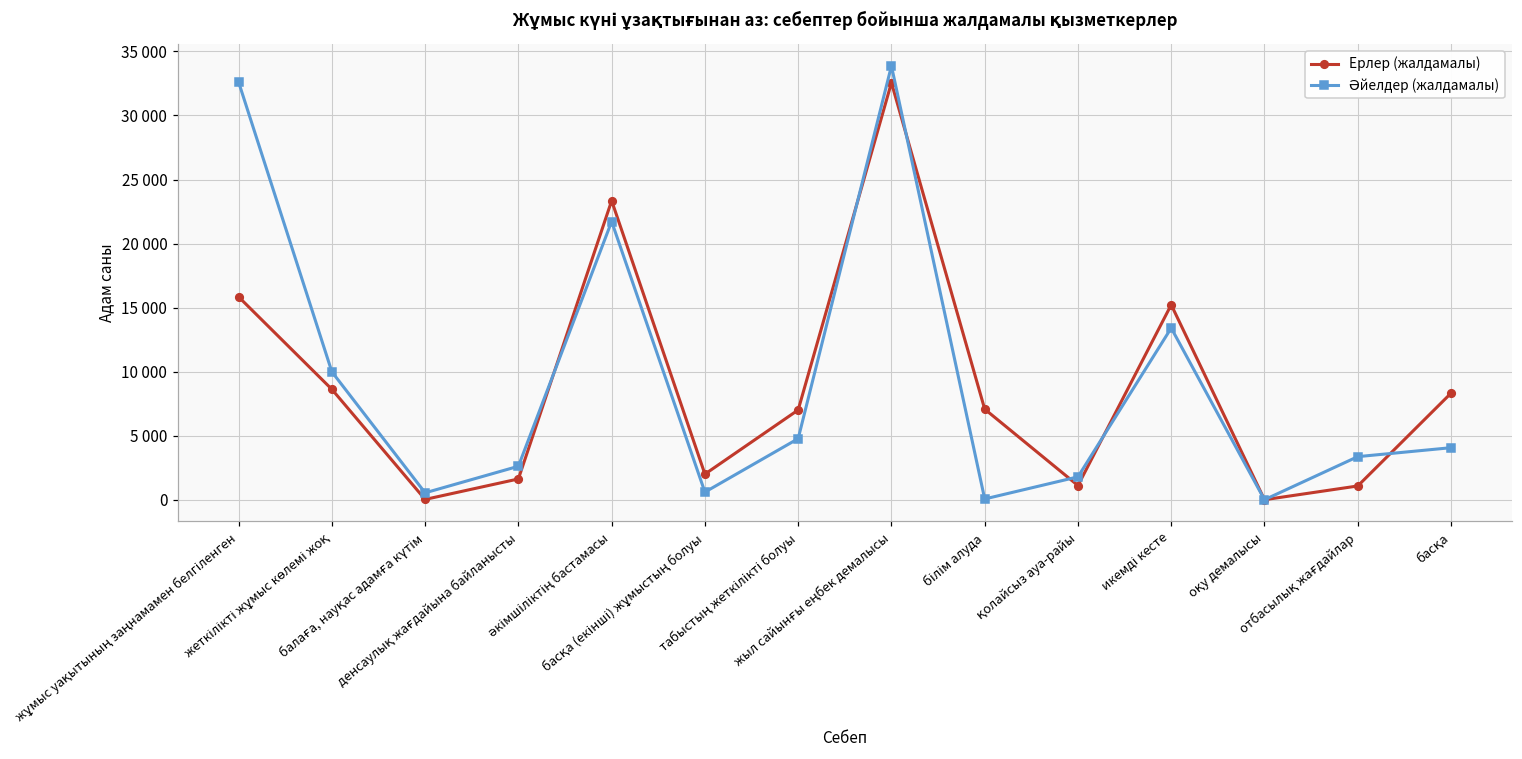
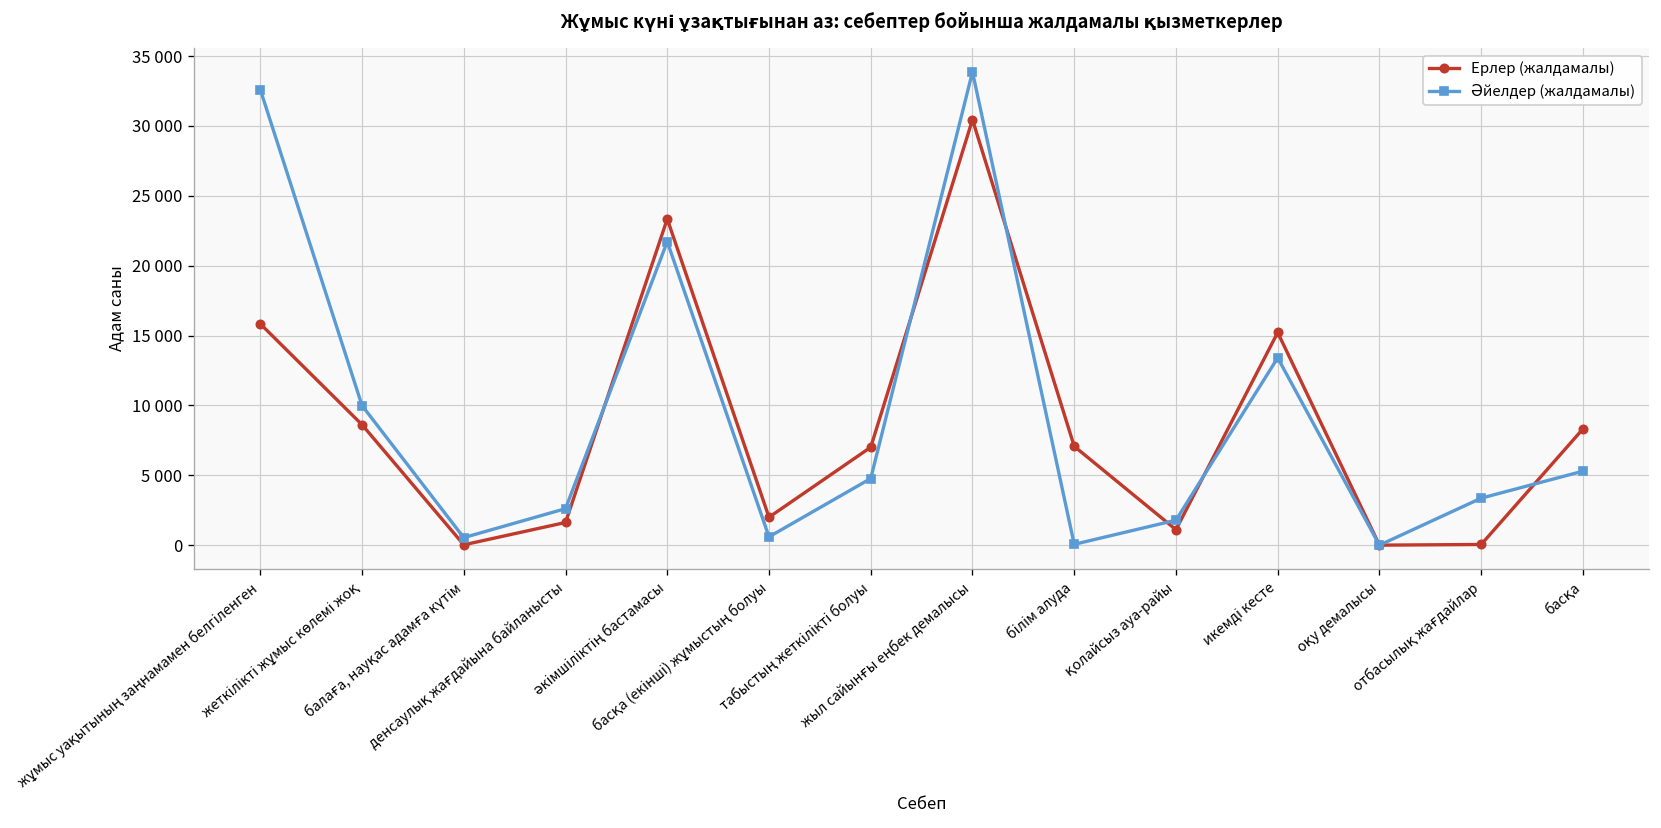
Ерлер (жалдамалы), жыл сайынғы еңбек демалысы: 32600 -> 30500
Ерлер (жалдамалы), отбасылық жағдайлар: 1100 -> 0
Әйелдер (жалдамалы), басқа: 4100 -> 5300
